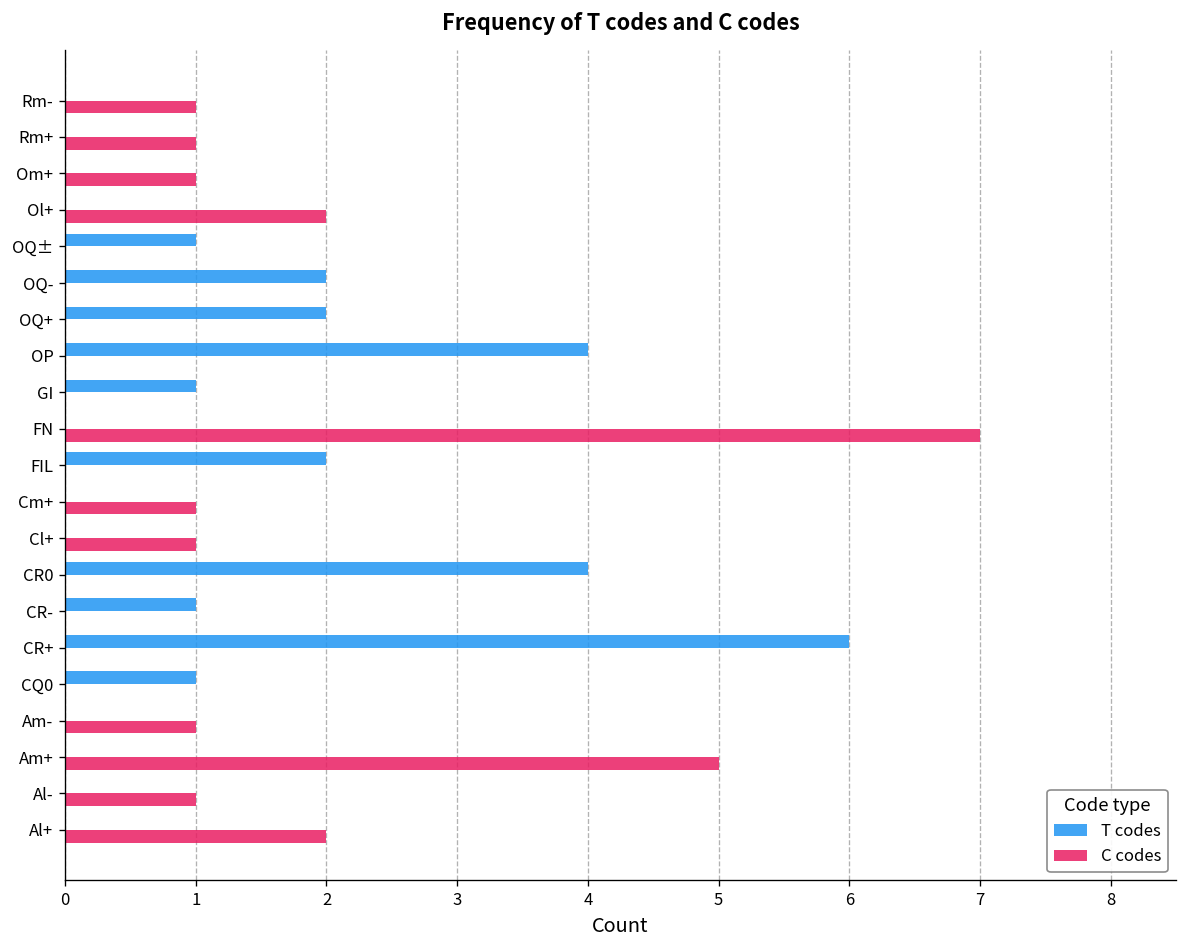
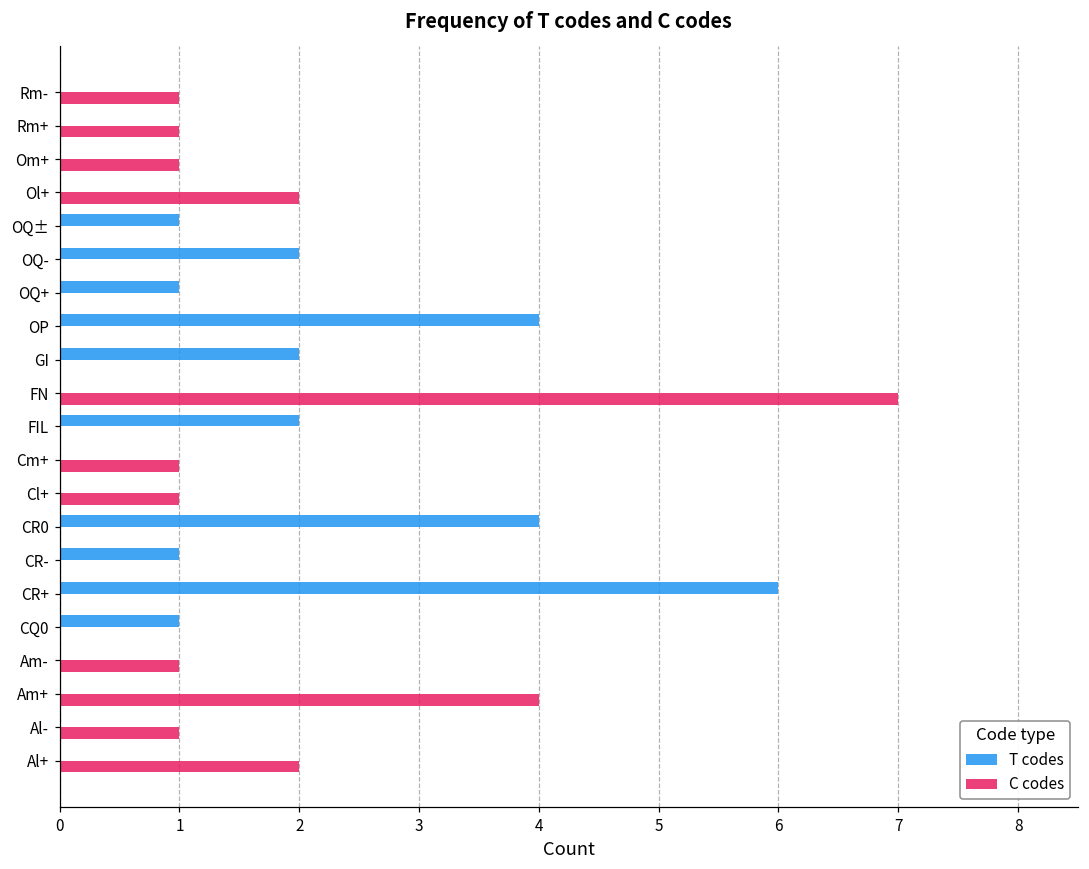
T codes, OQ+: 2 -> 1
T codes, GI: 1 -> 2
C codes, Am+: 5 -> 4
